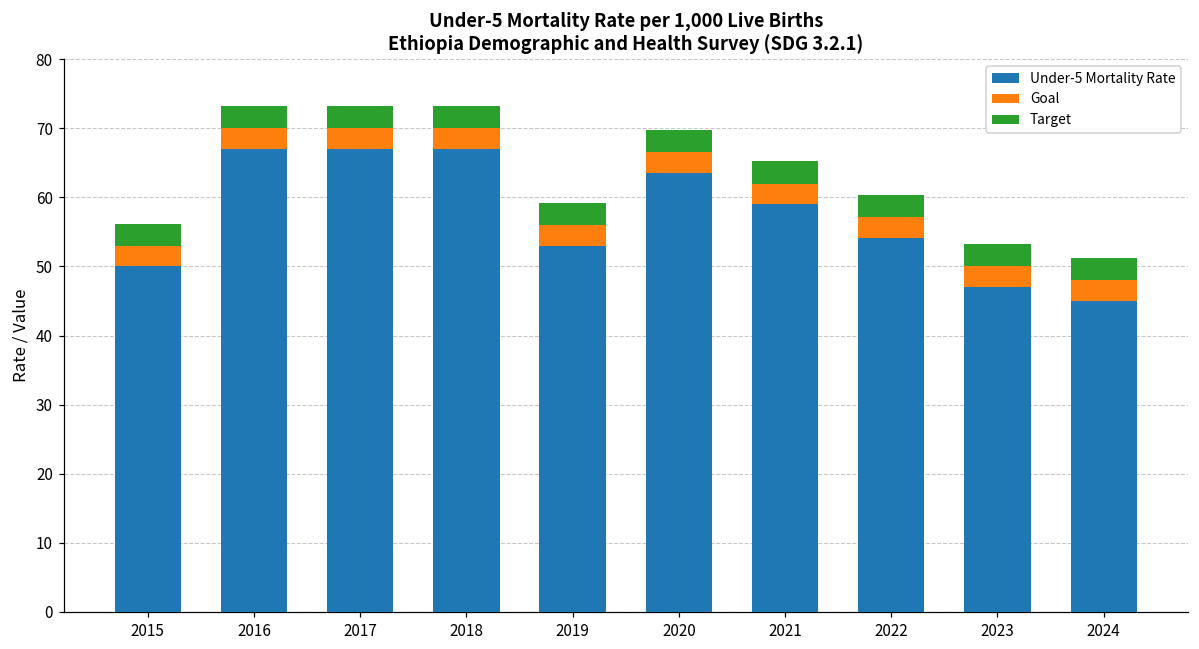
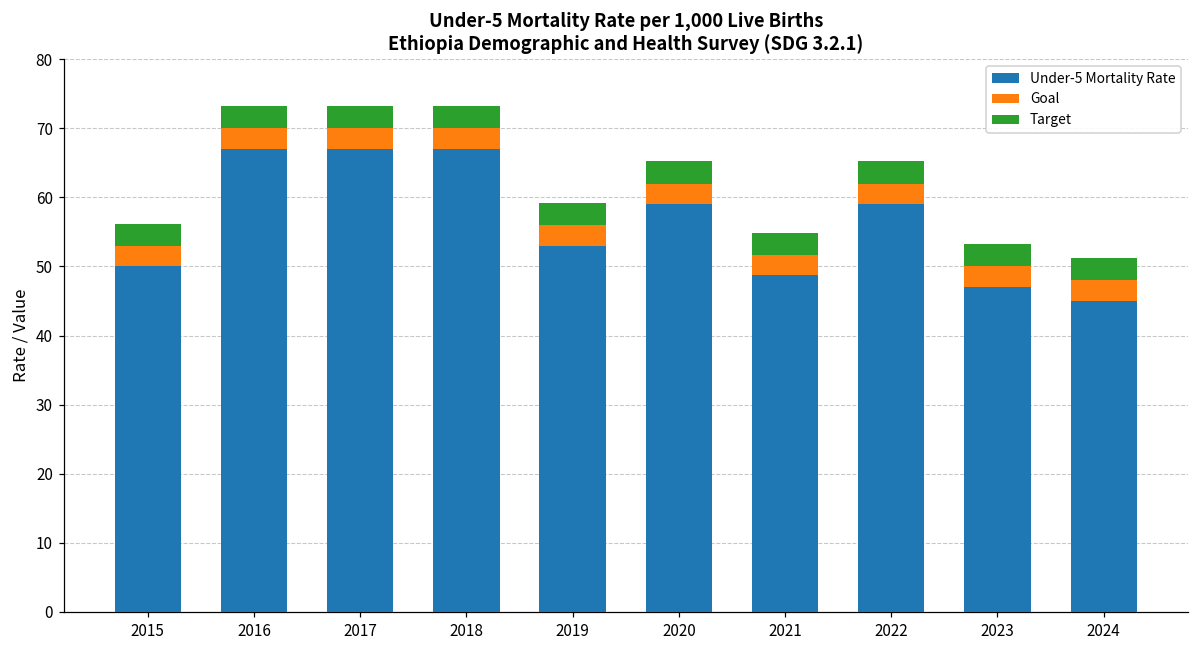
Under-5 Mortality Rate, 2020: 64 -> 59
Under-5 Mortality Rate, 2021: 59 -> 49
Under-5 Mortality Rate, 2022: 54 -> 59
